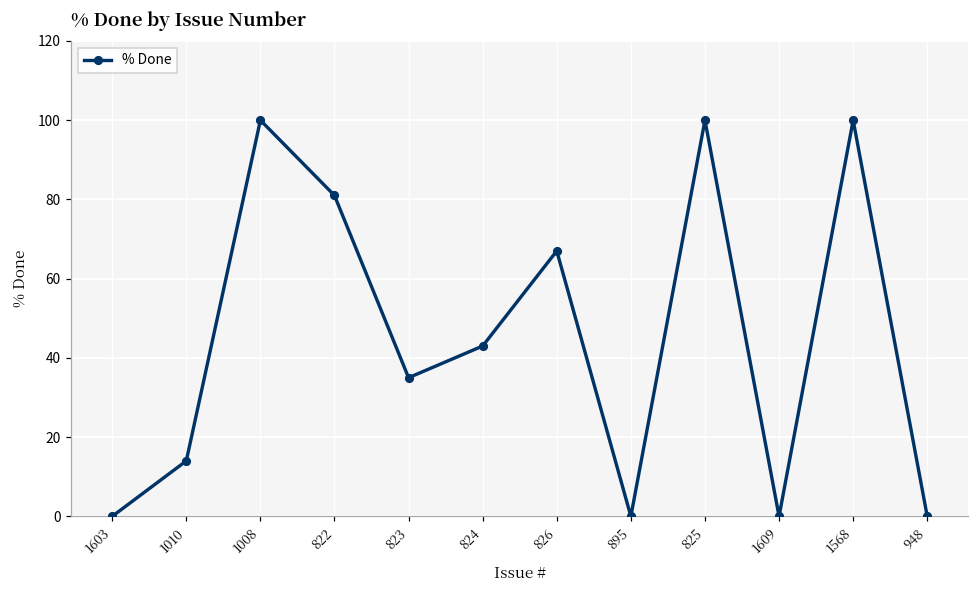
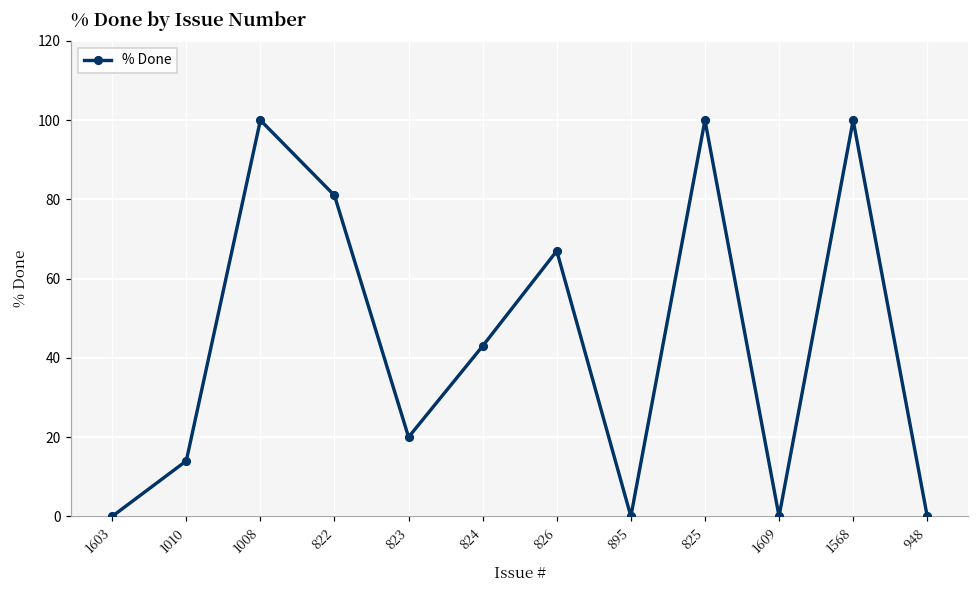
823: 35 -> 20
